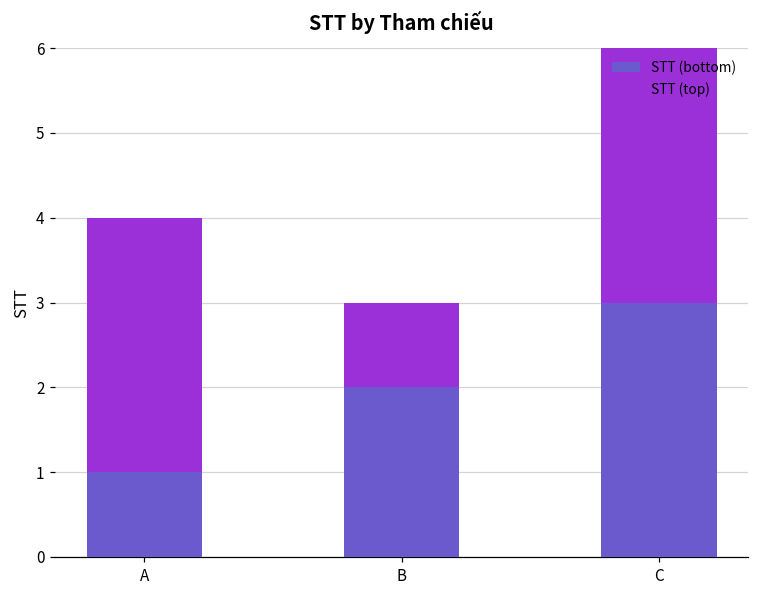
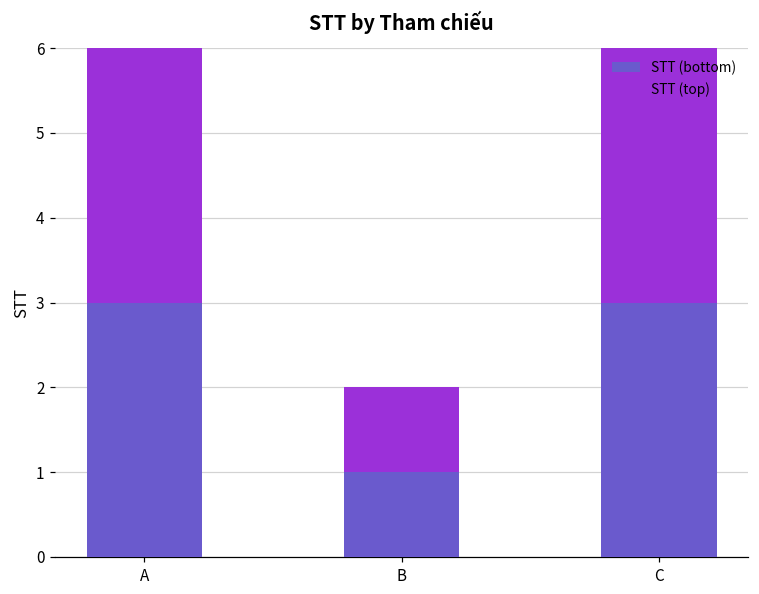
STT (bottom), A: 1 -> 3
STT (bottom), B: 2 -> 1
